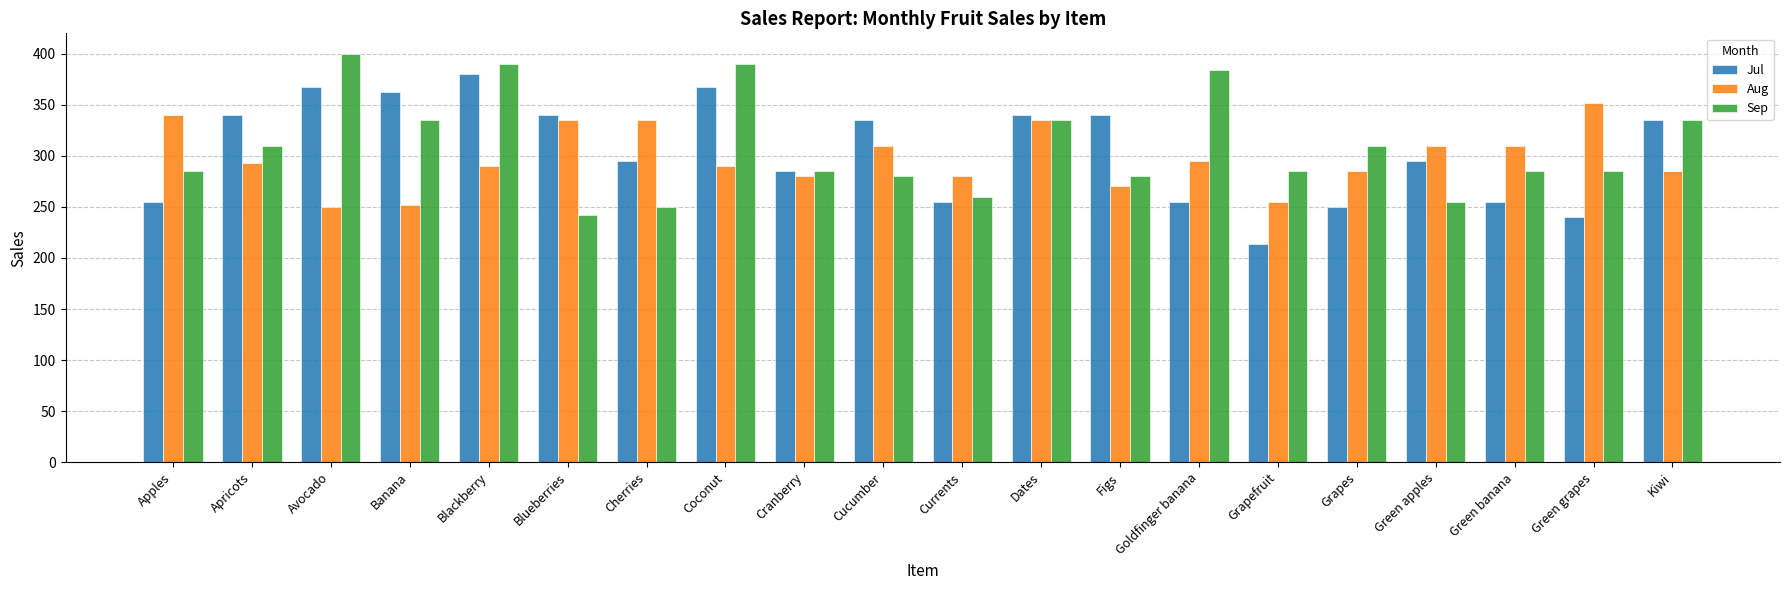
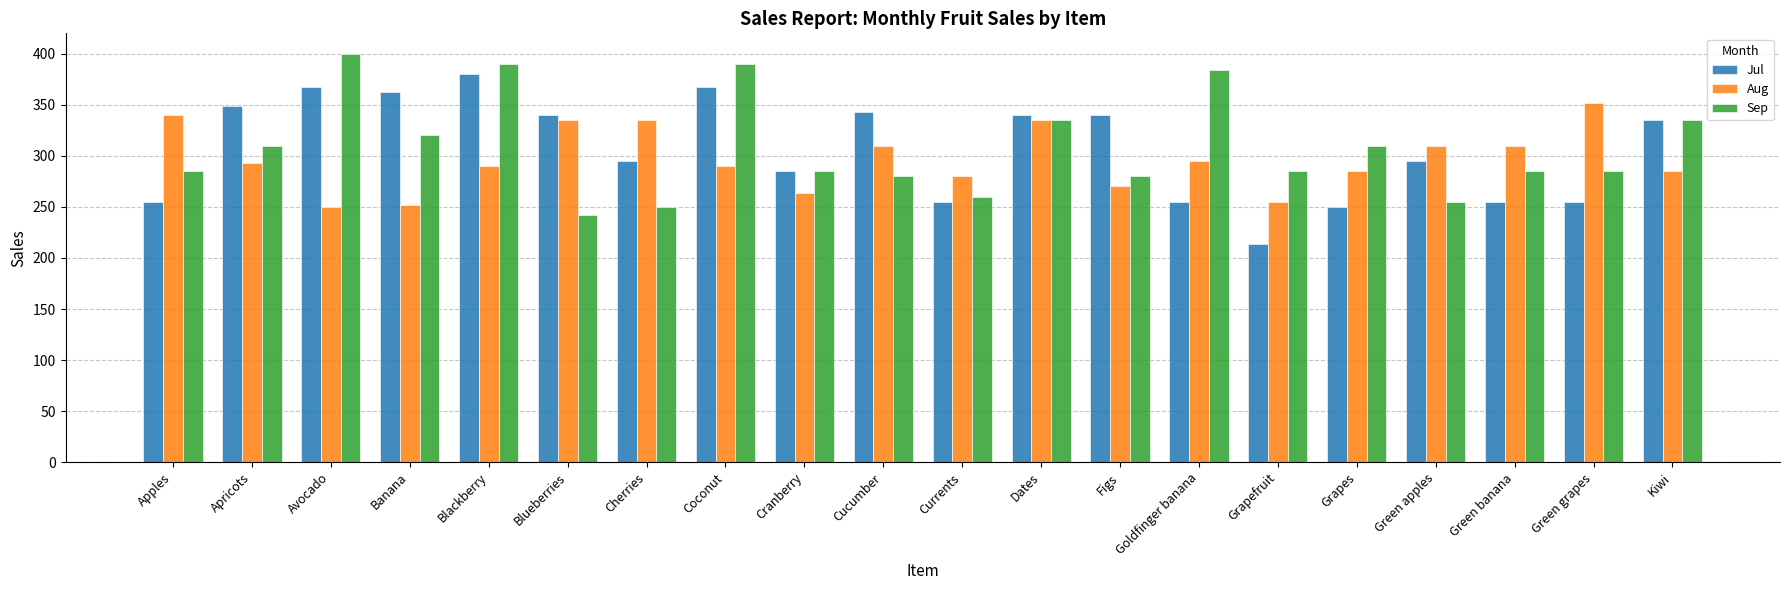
Jul, Apricots: 340 -> 349
Sep, Banana: 335 -> 320
Aug, Cranberry: 280 -> 264
Jul, Cucumber: 335 -> 343
Jul, Green grapes: 240 -> 255
